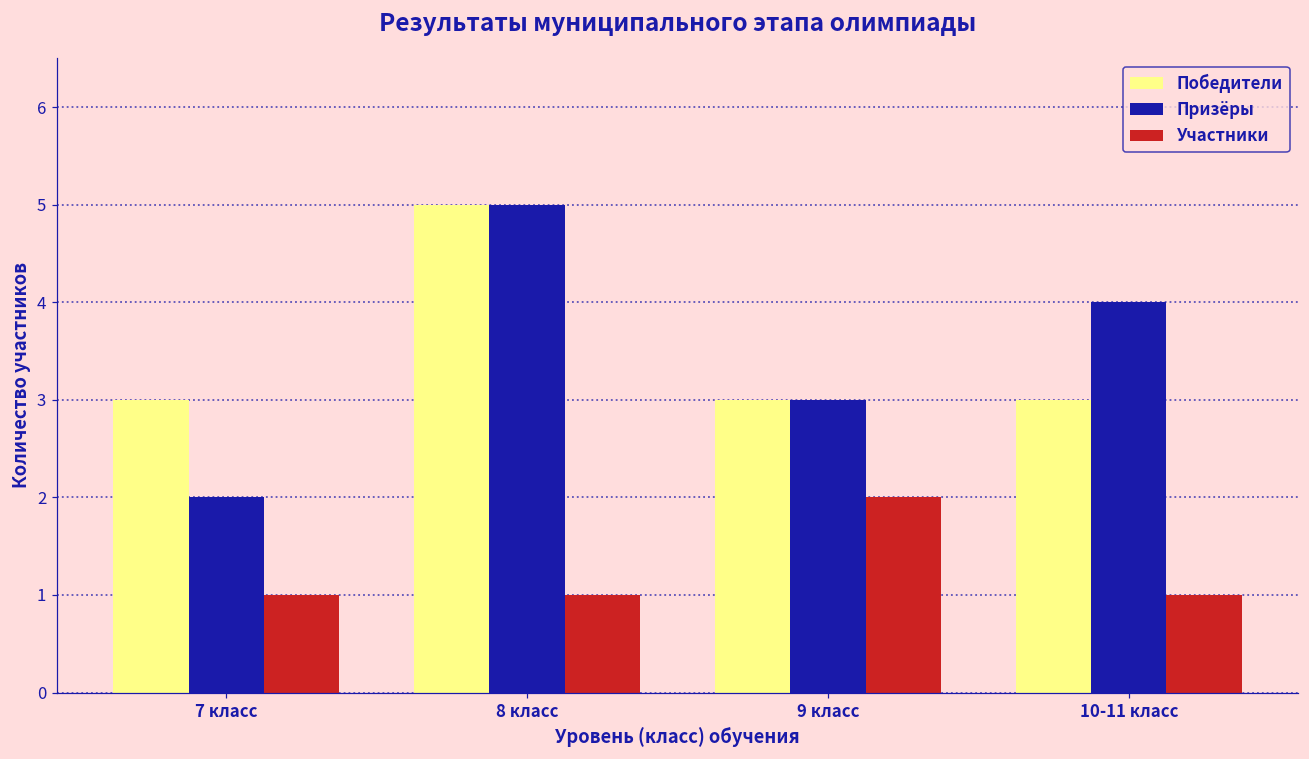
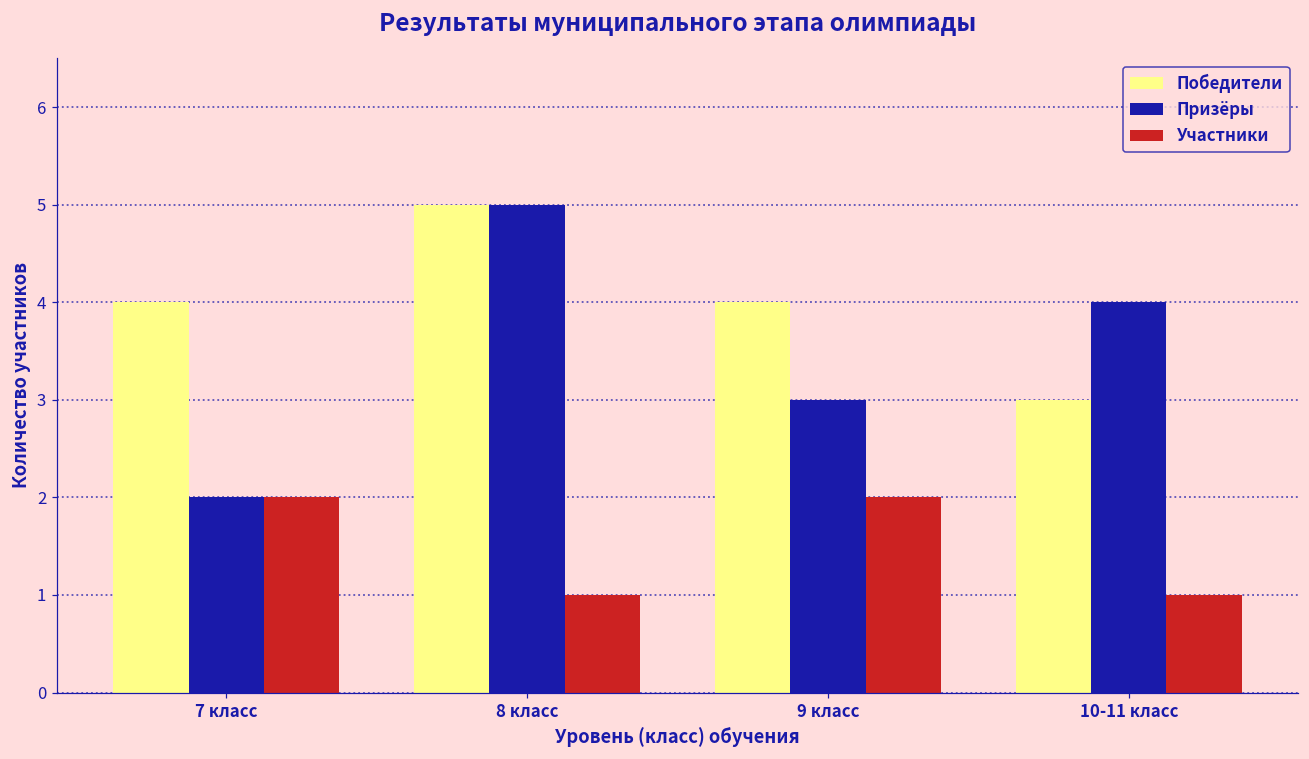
Победители, 7 класс: 3 -> 4
Участники, 7 класс: 1 -> 2
Победители, 9 класс: 3 -> 4
